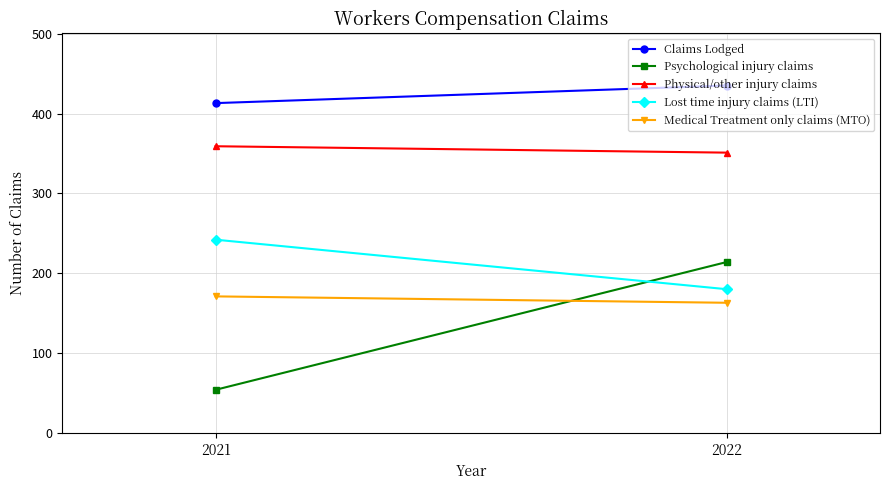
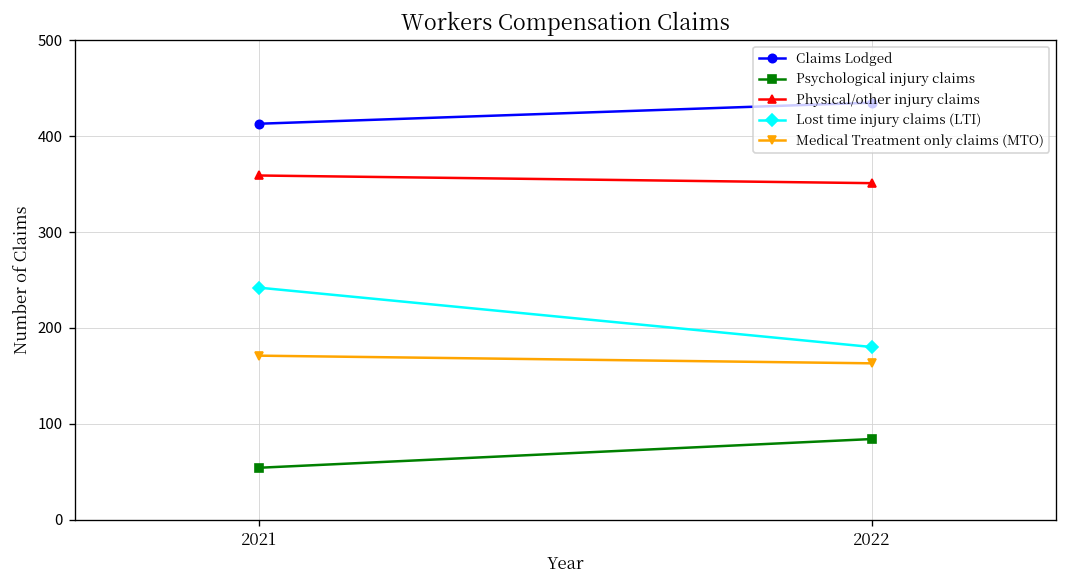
Psychological injury claims, 2022: 210 -> 80
